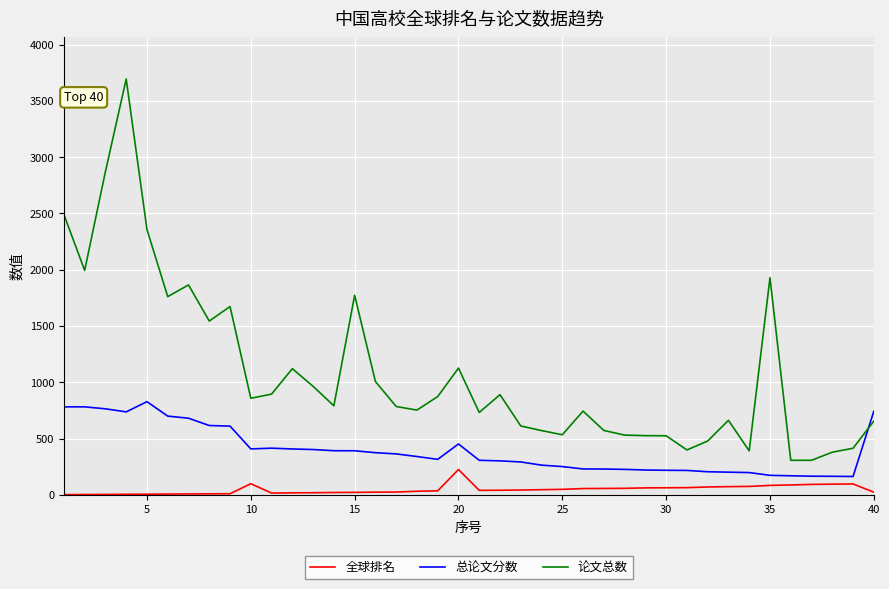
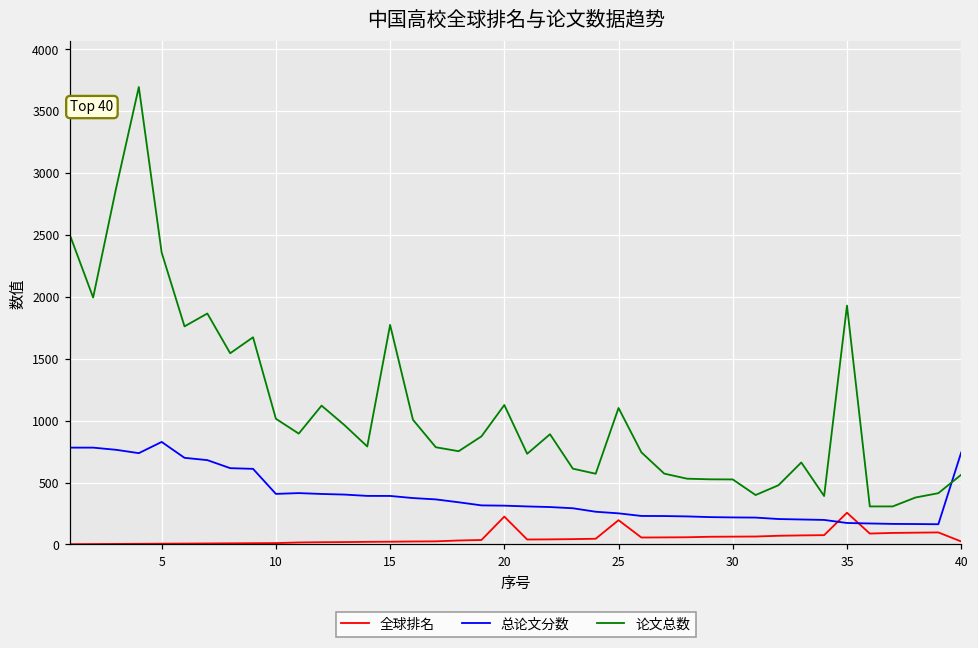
全球排名, 10: 100 -> 10
论文总数, 10: 860 -> 1020
总论文分数, 20: 450 -> 310
全球排名, 25: 50 -> 200
论文总数, 25: 530 -> 1100
全球排名, 35: 80 -> 260
论文总数, 40: 660 -> 560
